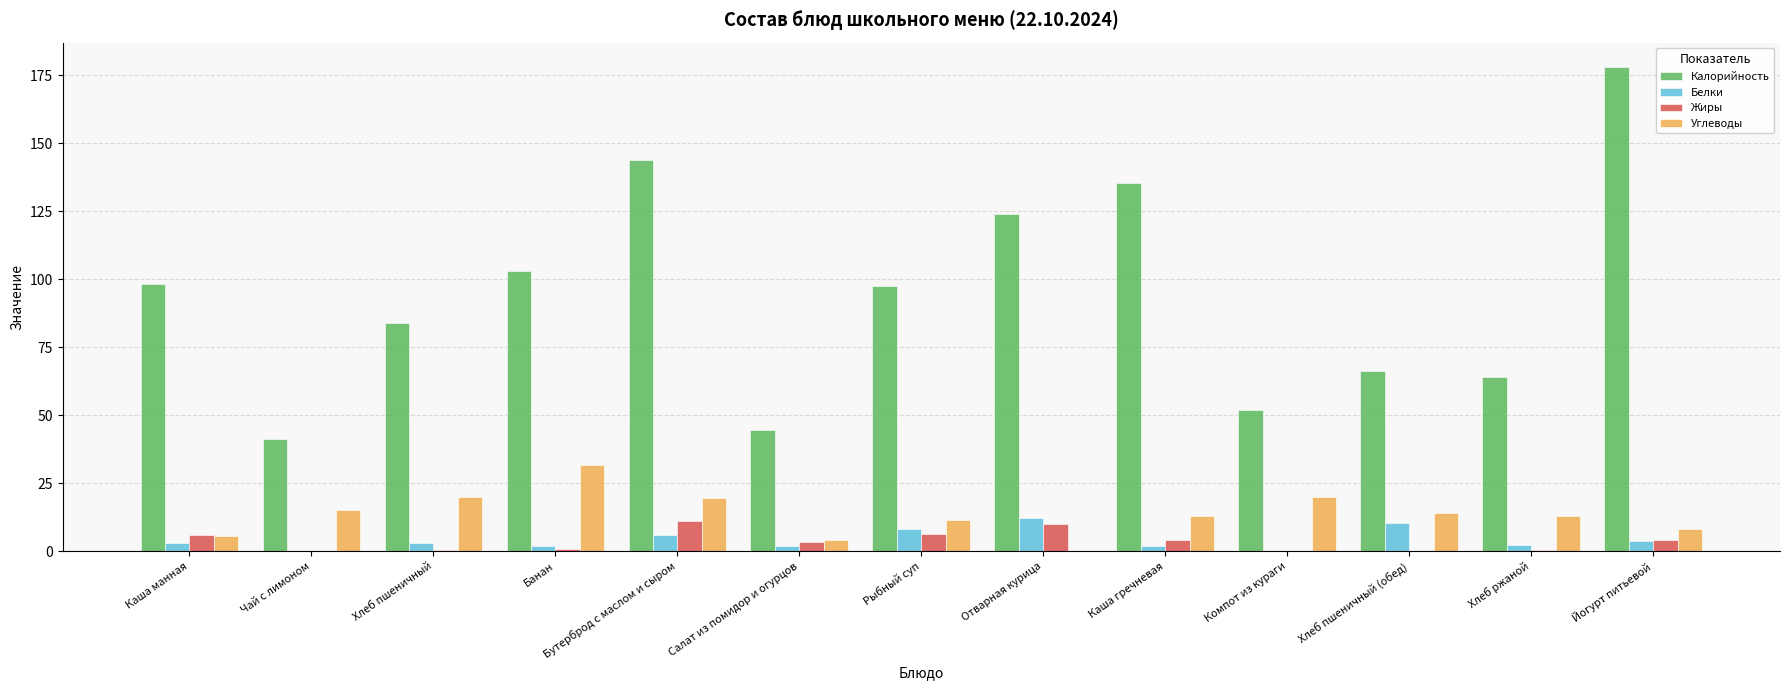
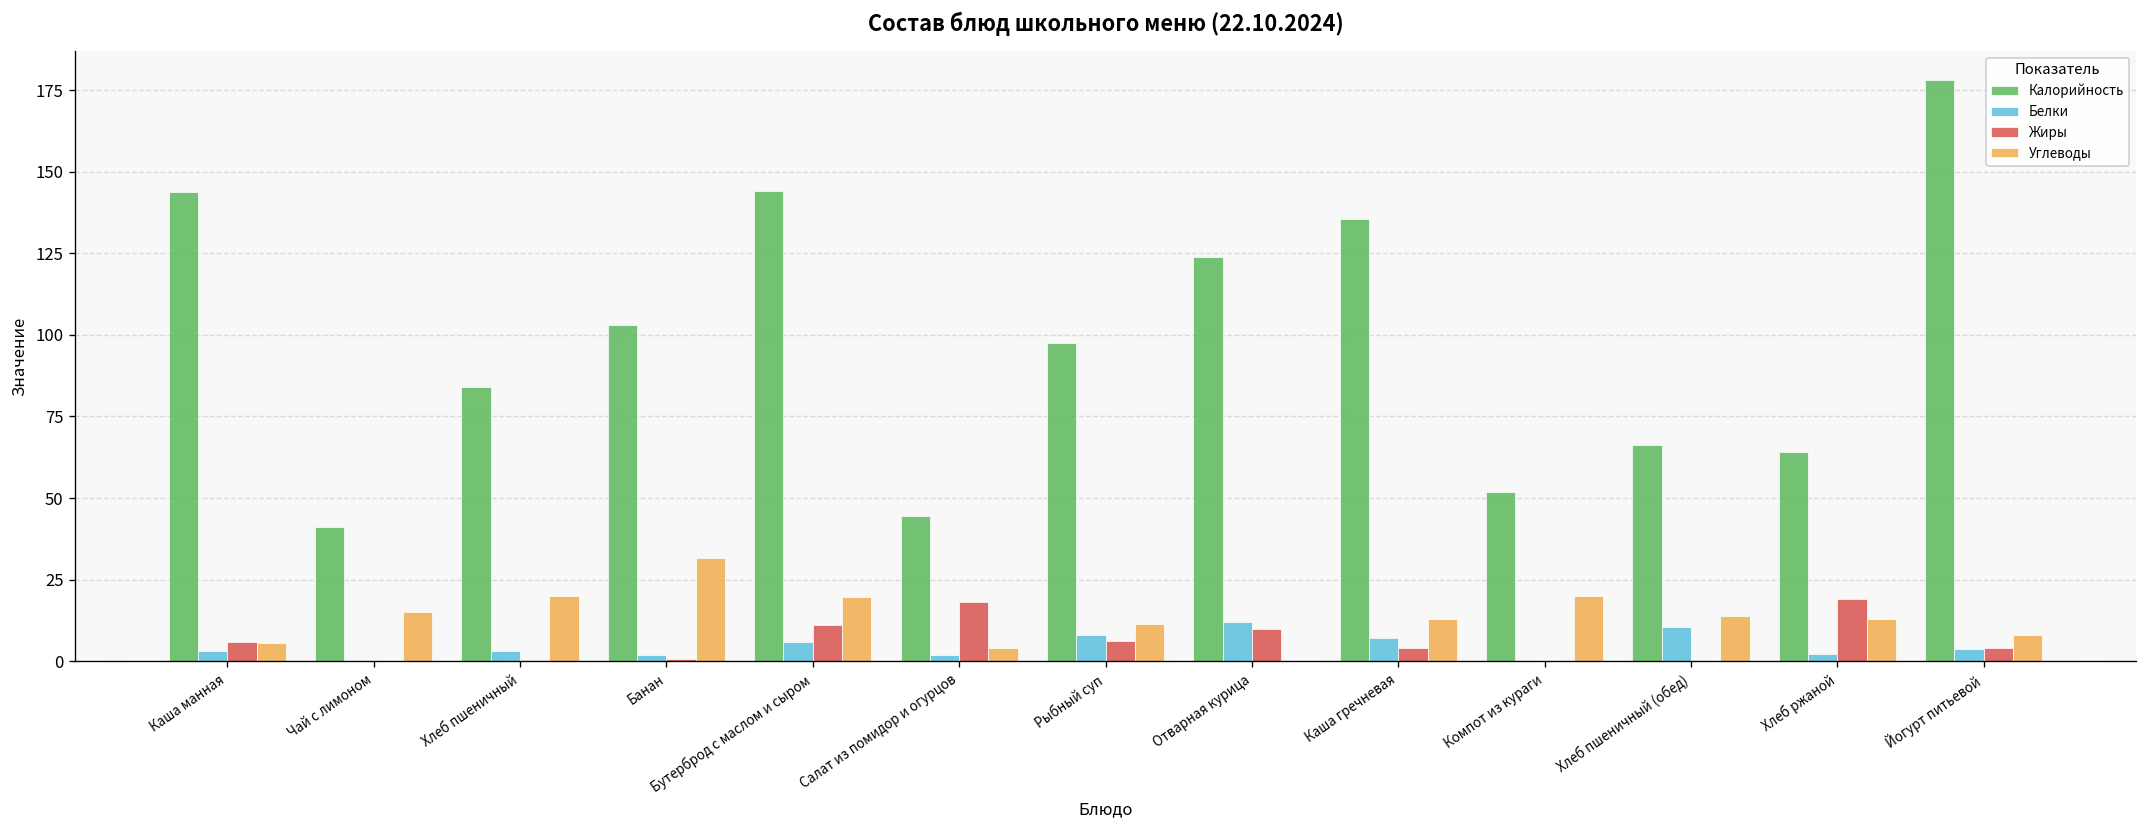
Калорийность, Каша манная: 98 -> 144
Жиры, Салат из помидор и огурцов: 3 -> 18
Белки, Каша гречневая: 2 -> 7
Жиры, Хлеб ржаной: 0 -> 19
